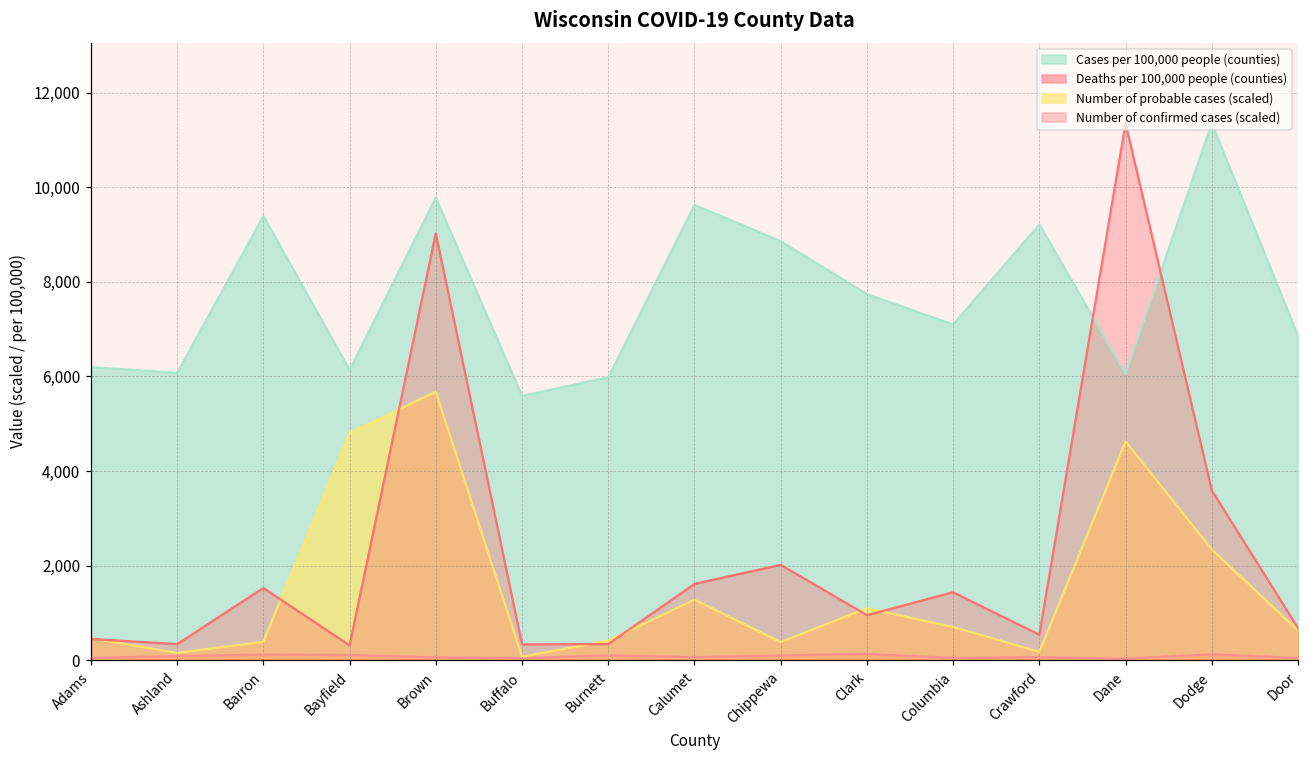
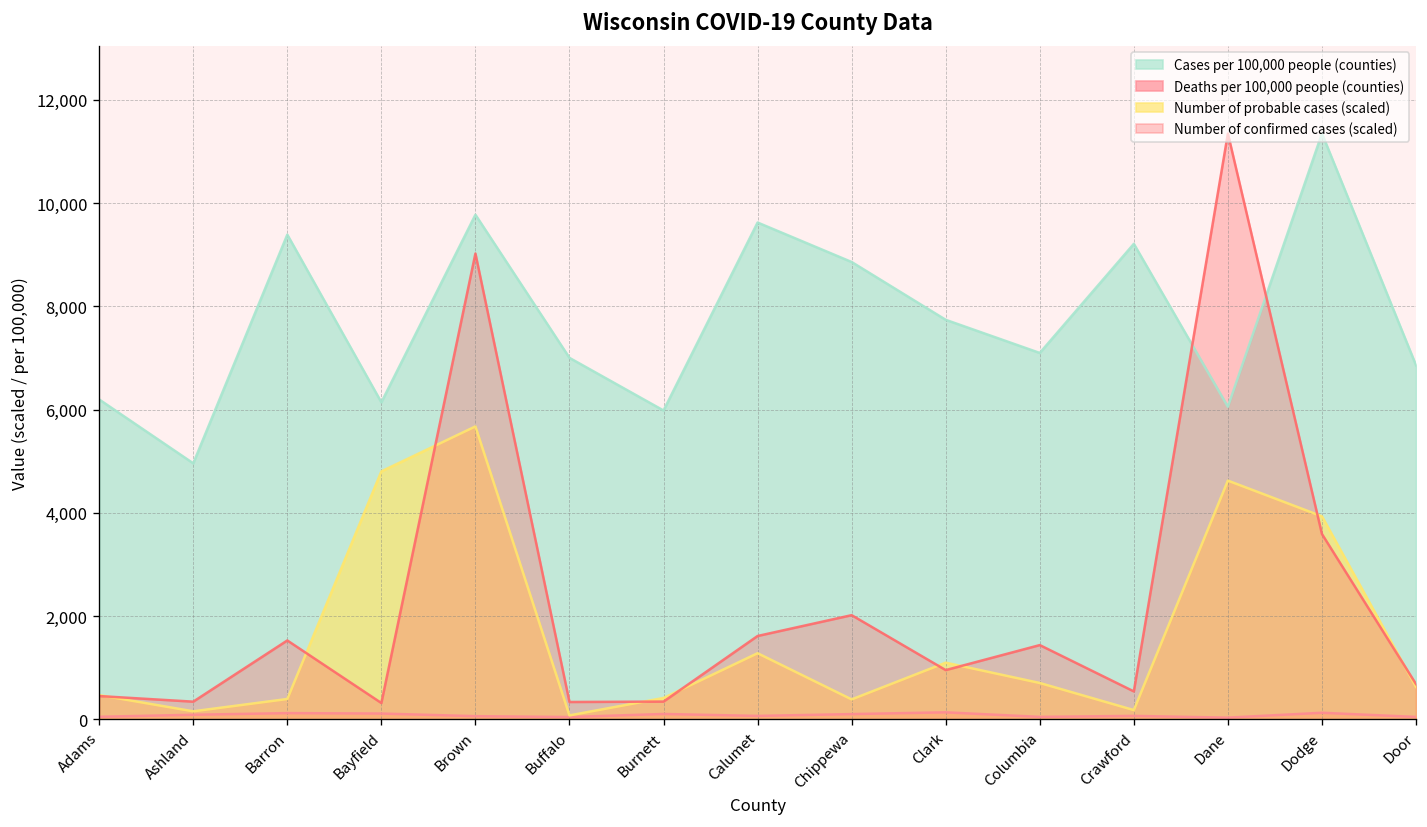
Cases per 100,000 people (counties), Ashland: 6,100 -> 5,000
Cases per 100,000 people (counties), Buffalo: 5,600 -> 7,000
Number of probable cases (scaled), Dodge: 2,300 -> 3,900
